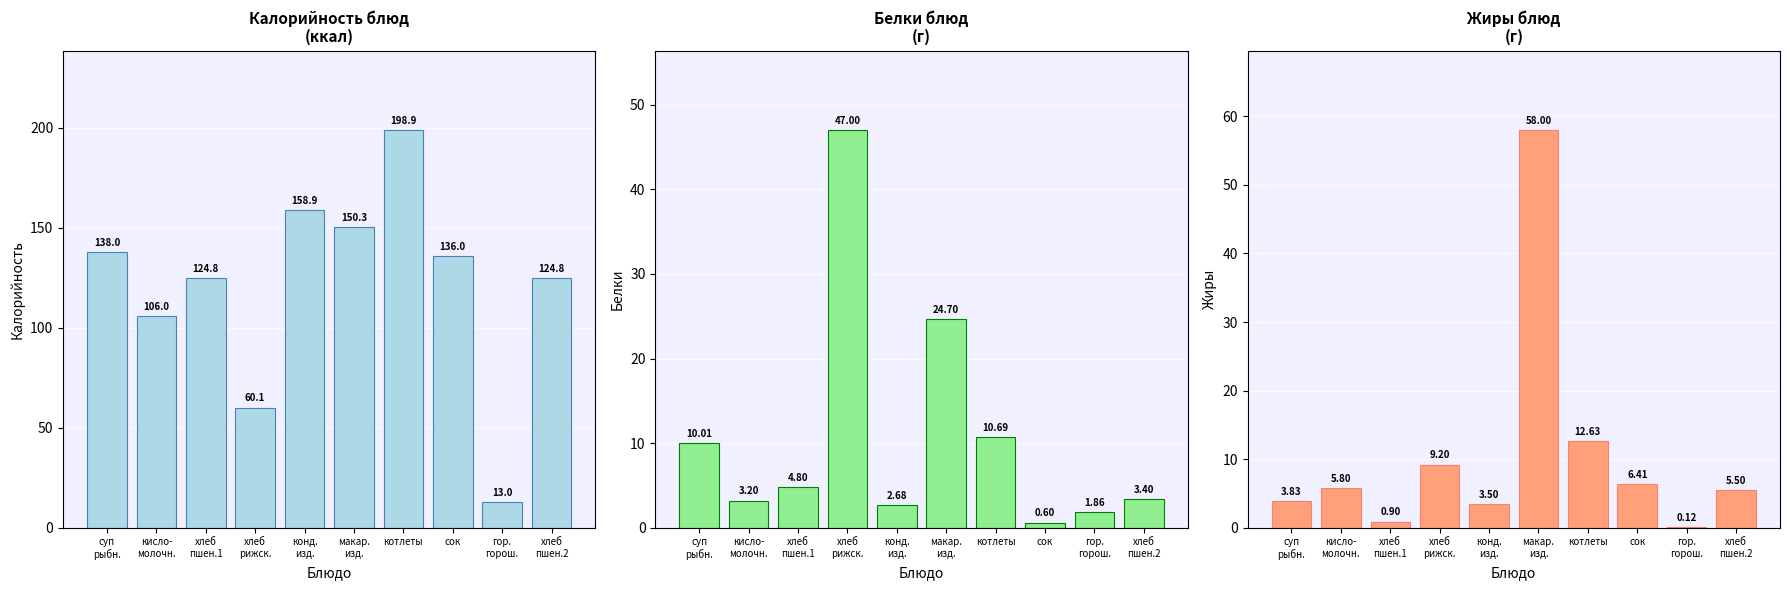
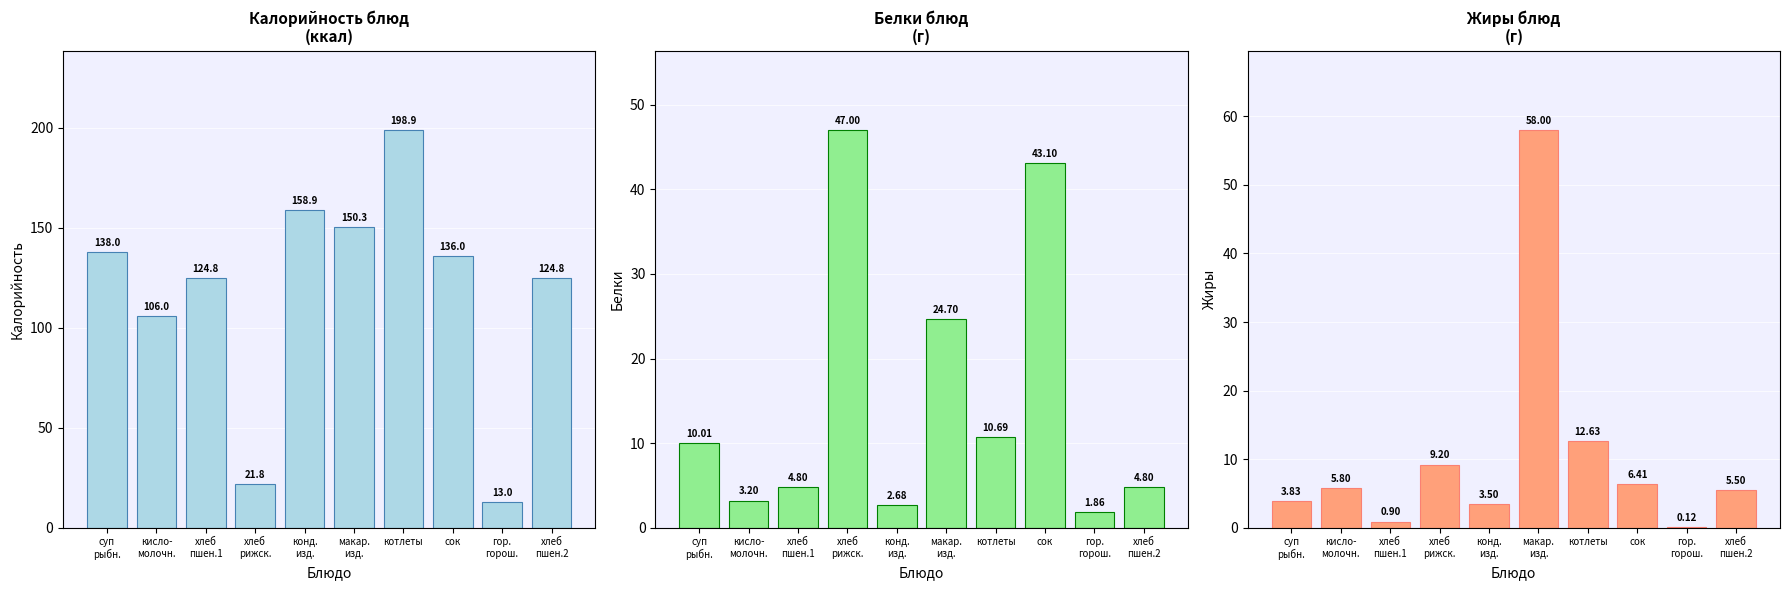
Калорийность блюд (ккал), хлеб рижск.: 60.1 -> 21.8
Белки блюд (г), сок: 0.60 -> 43.10
Белки блюд (г), хлеб пшен.2: 3.40 -> 4.80
